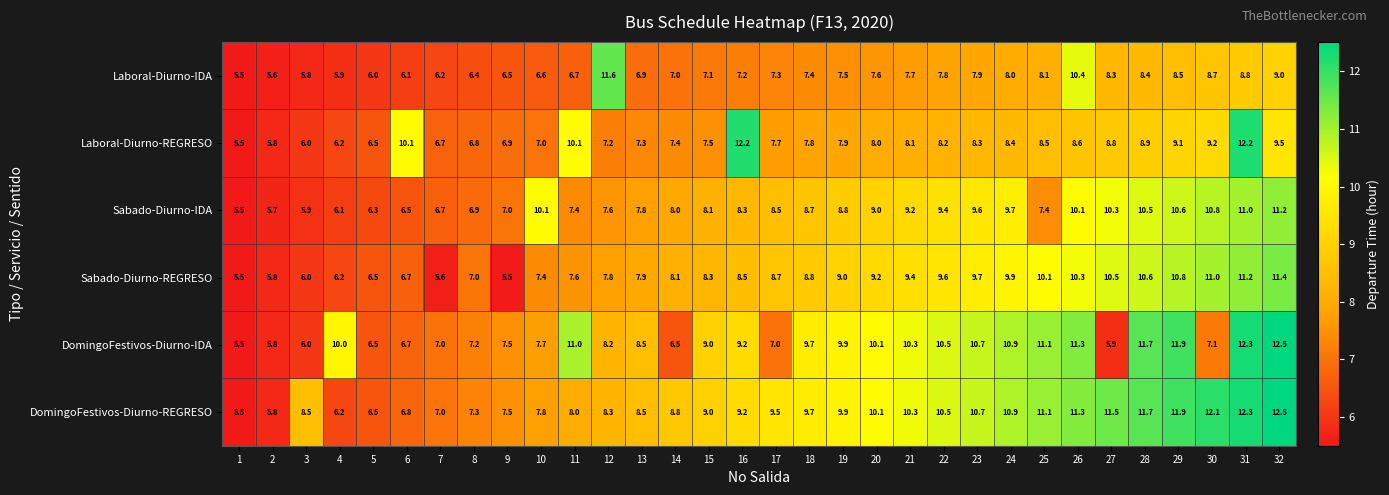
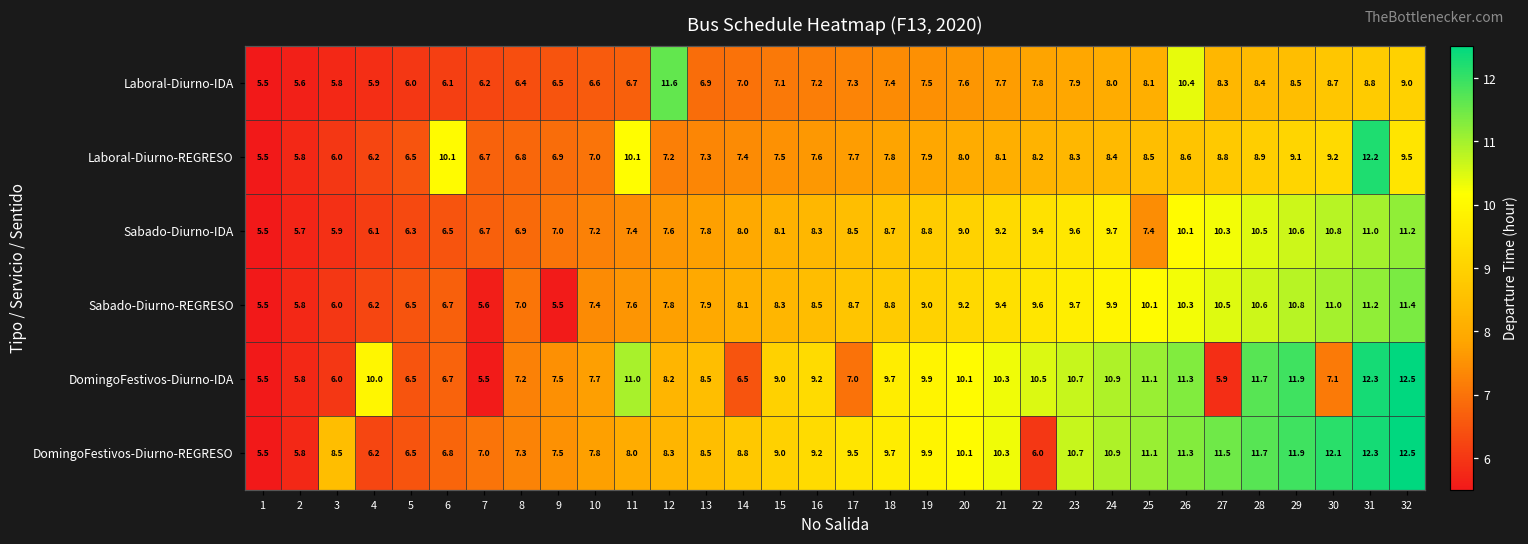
Laboral-Diurno-REGRESO, 16: 12.2 -> 7.6
Sabado-Diurno-IDA, 10: 10.1 -> 7.2
DomingoFestivos-Diurno-IDA, 7: 7.0 -> 5.5
DomingoFestivos-Diurno-REGRESO, 22: 10.5 -> 6.0
